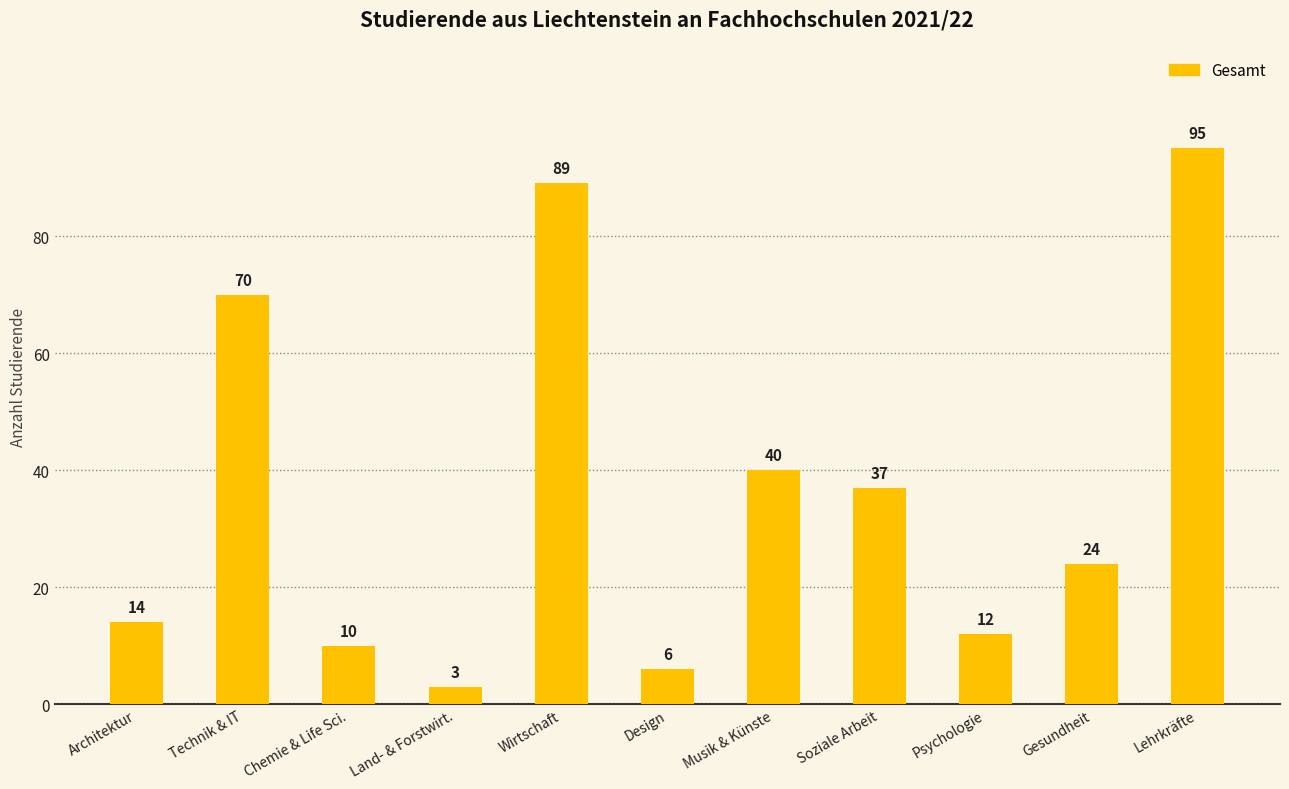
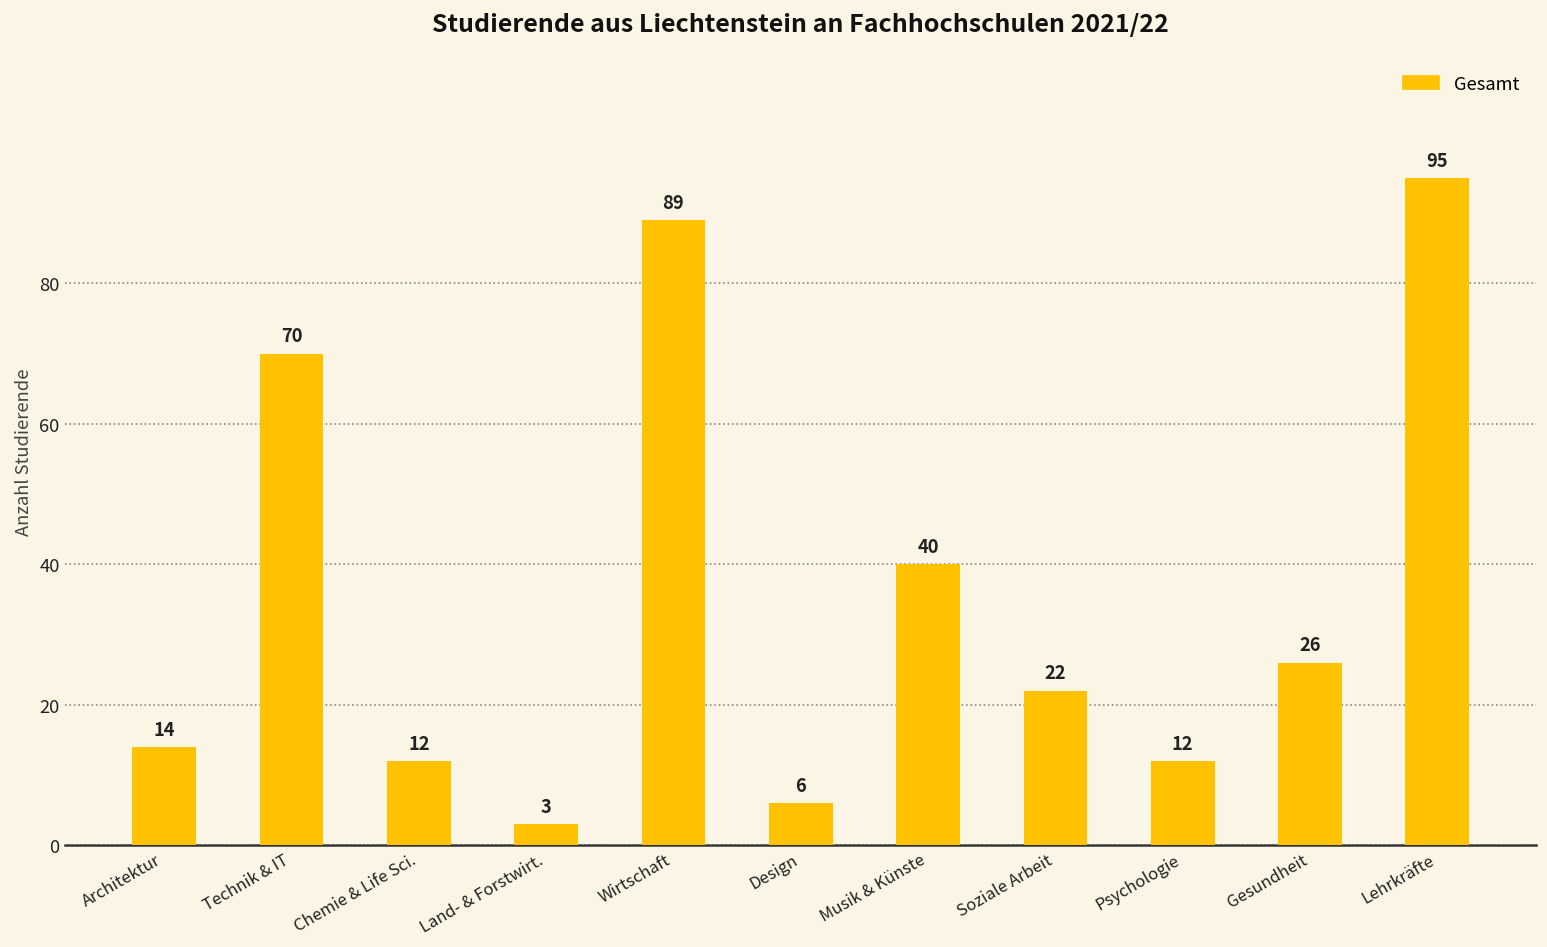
Chemie & Life Sci.: 10 -> 12
Soziale Arbeit: 37 -> 22
Gesundheit: 24 -> 26
